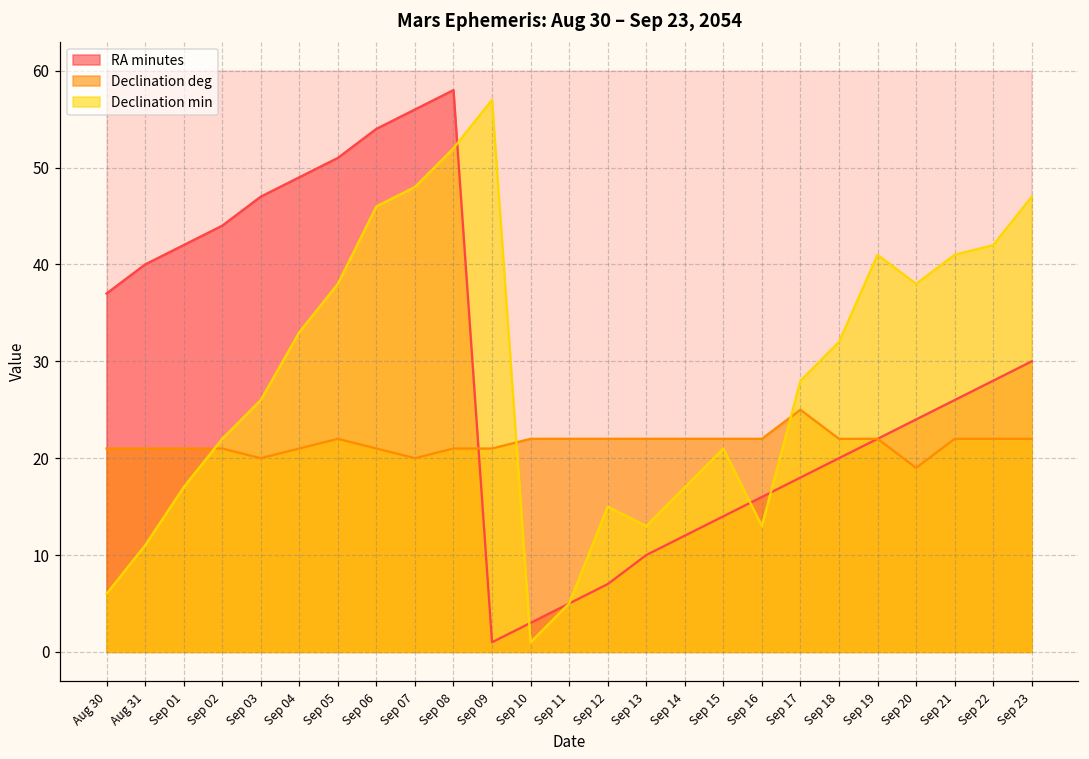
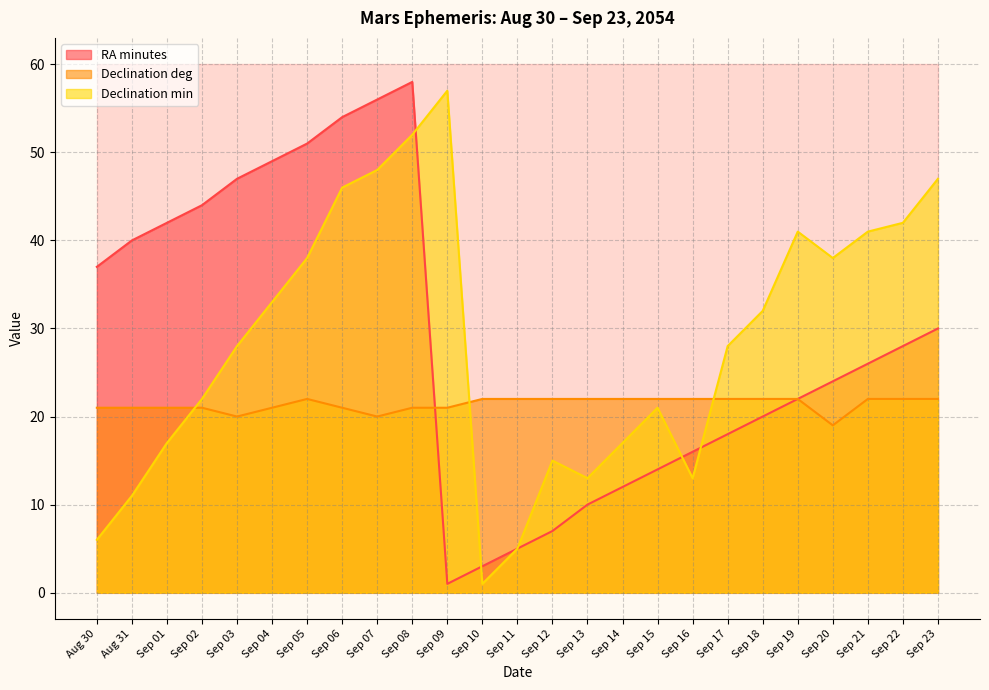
Declination min, Sep 03: 26 -> 28
Declination deg, Sep 17: 25 -> 22
